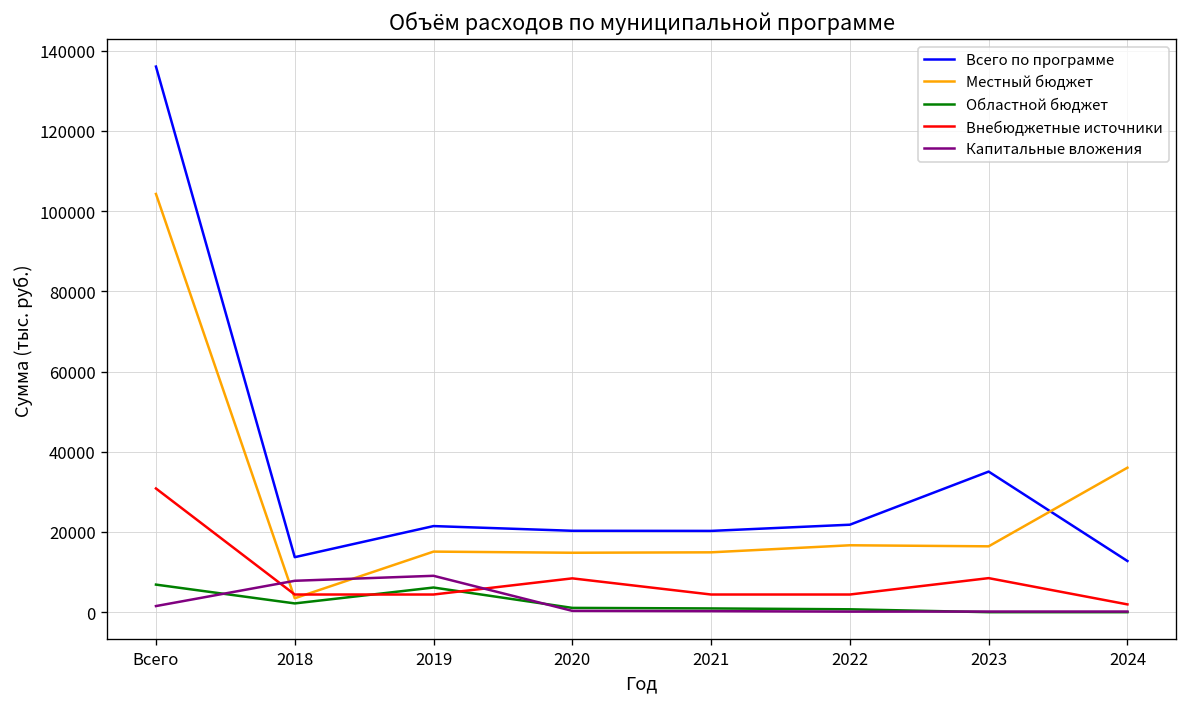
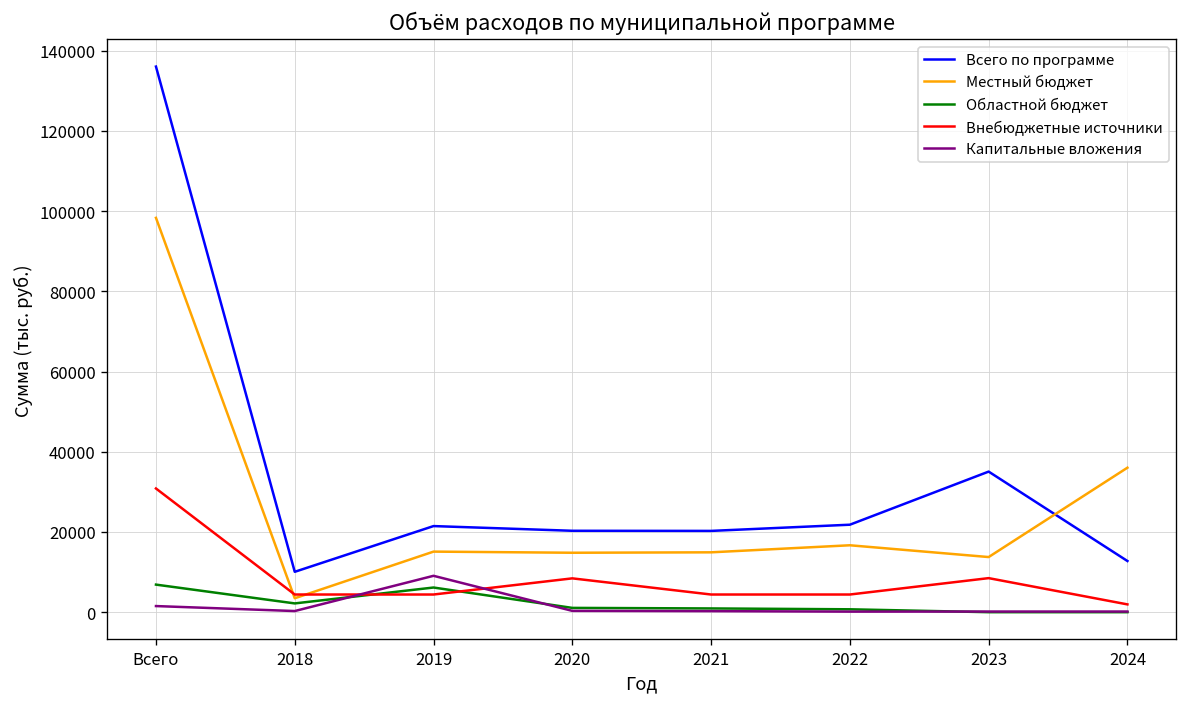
Местный бюджет, Всего: 104000 -> 98000
Всего по программе, 2018: 14000 -> 10000
Капитальные вложения, 2018: 8000 -> 0
Местный бюджет, 2023: 16000 -> 14000
